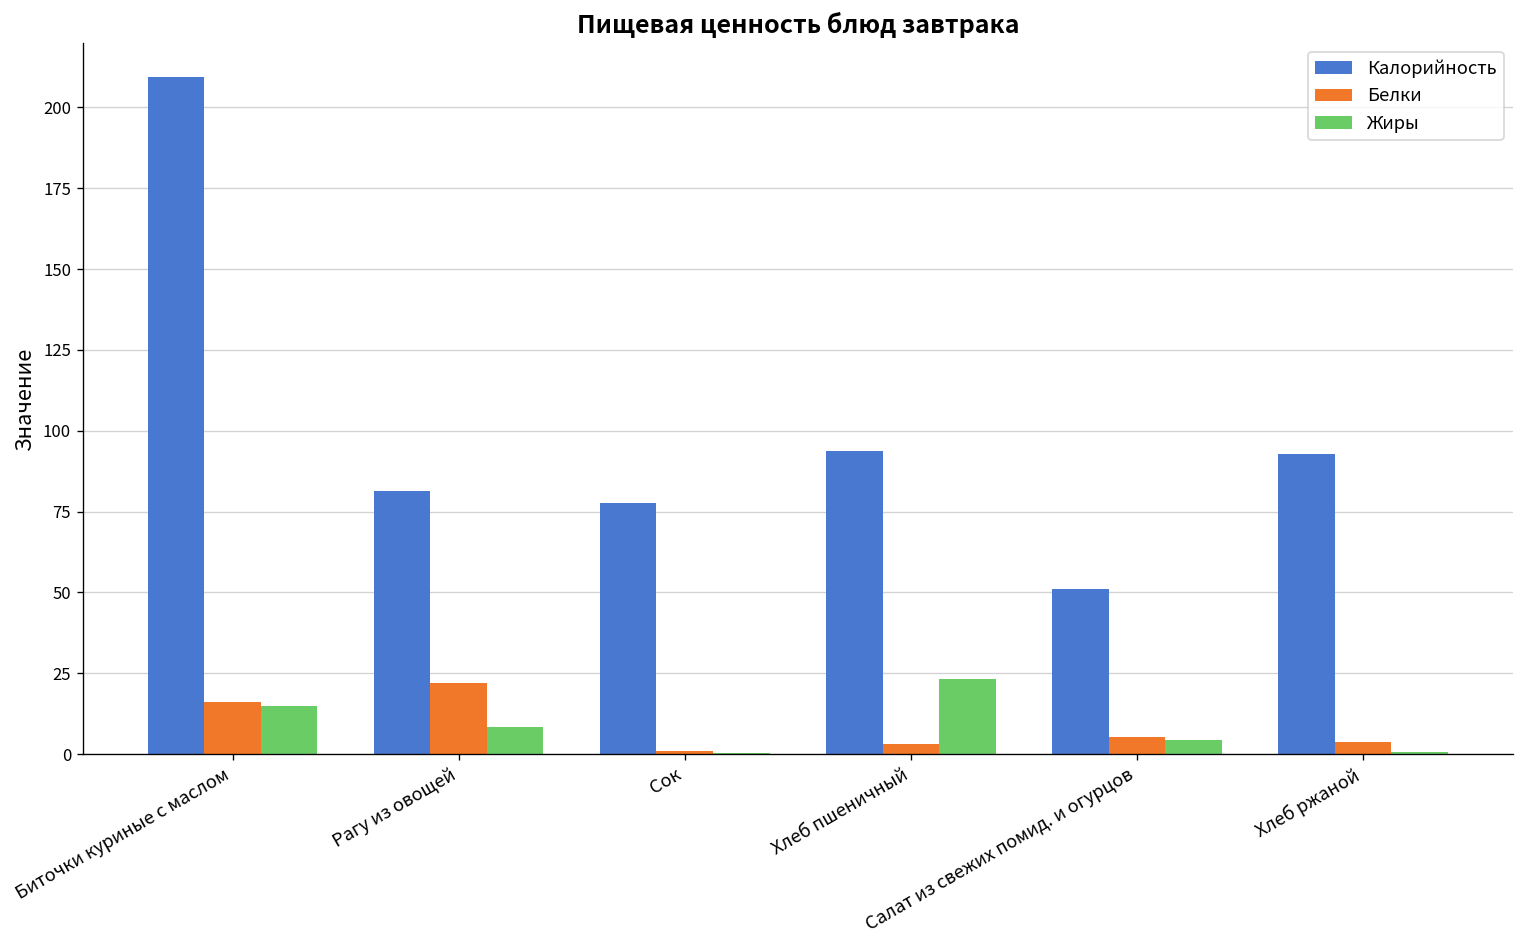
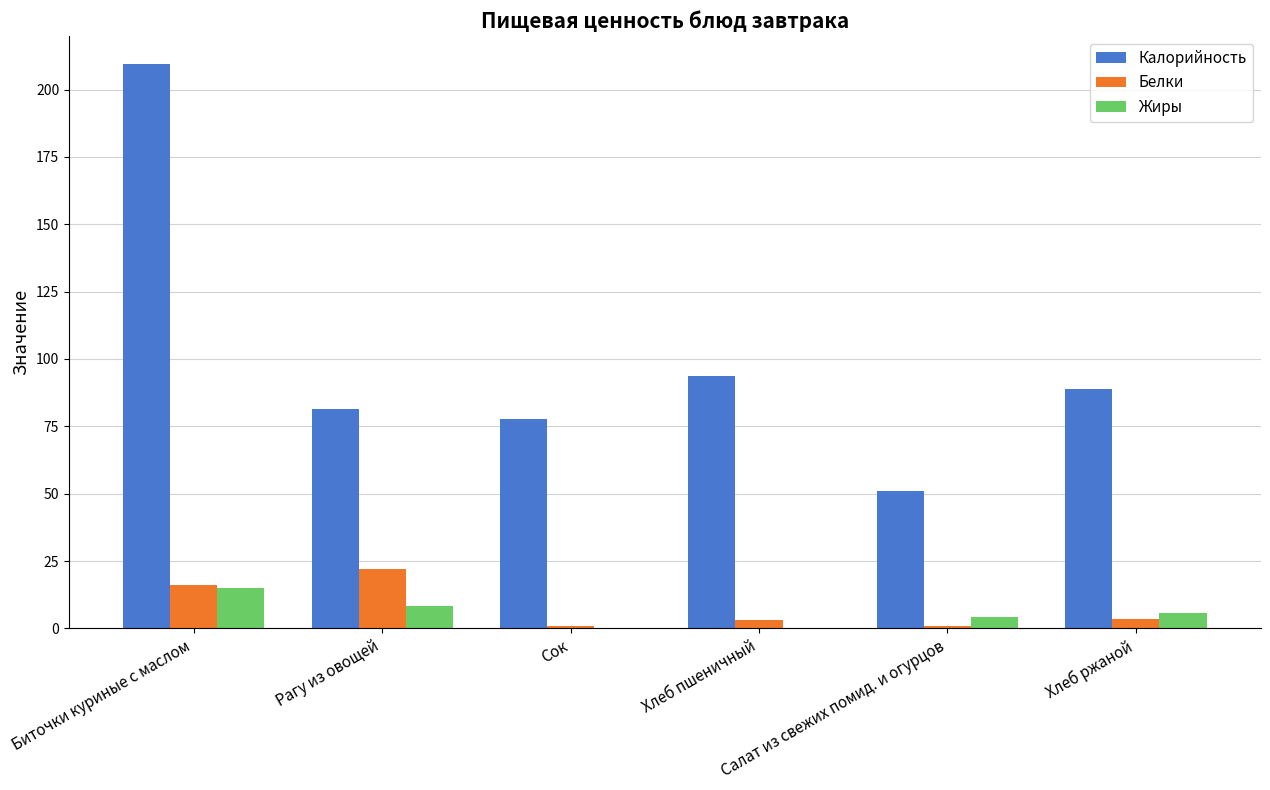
Жиры, Хлеб пшеничный: 23 -> 0
Белки, Салат из свежих помид. и огурцов: 5 -> 1
Калорийность, Хлеб ржаной: 93 -> 89
Жиры, Хлеб ржаной: 1 -> 6
